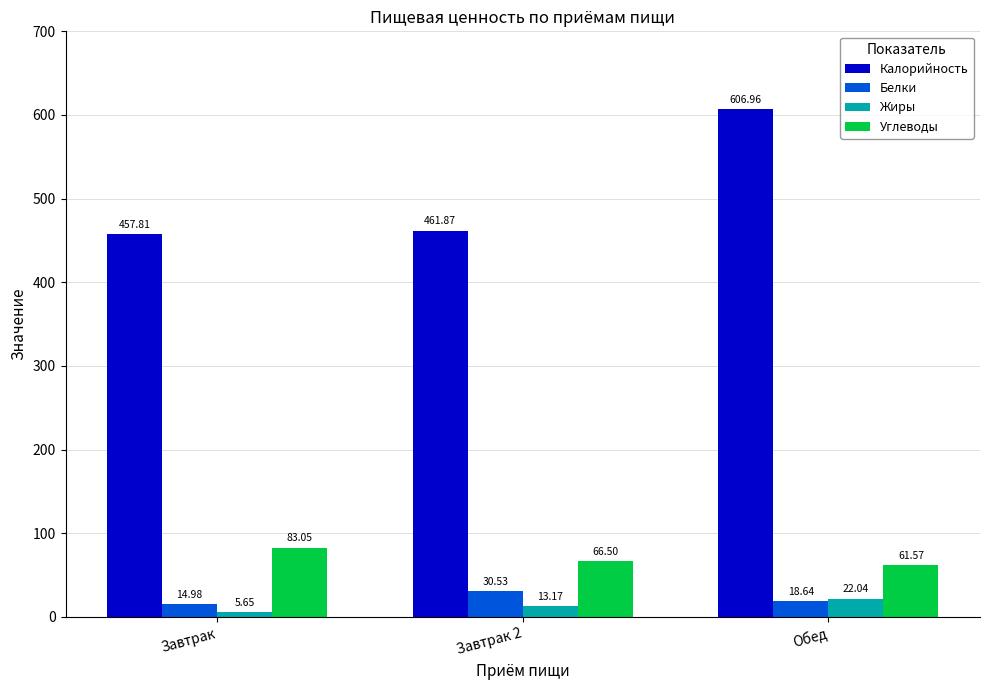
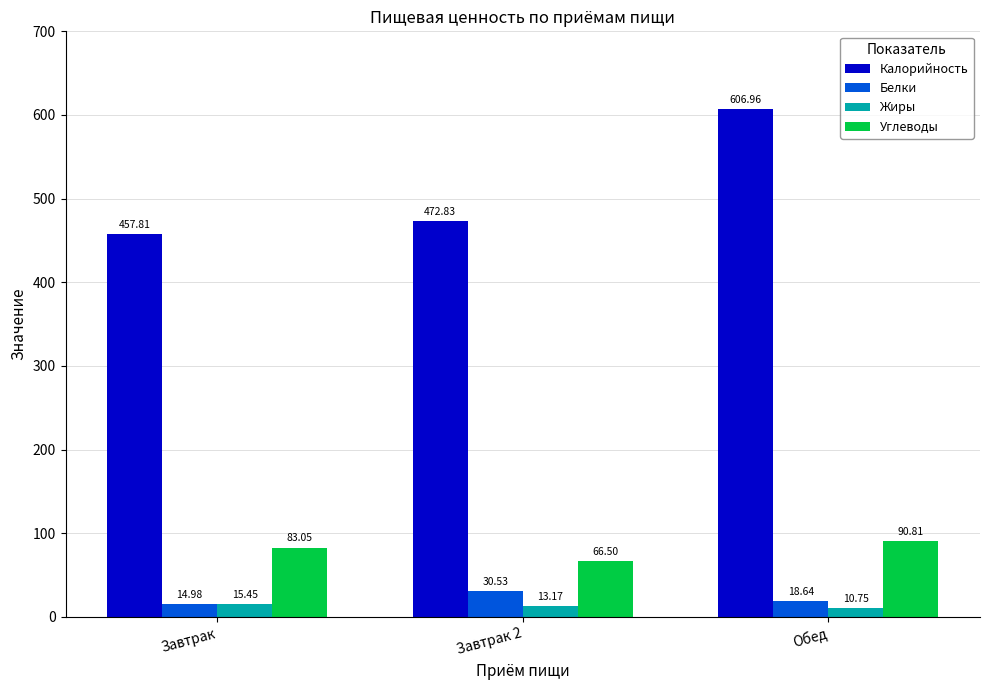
Жиры, Завтрак: 5.65 -> 15.45
Калорийность, Завтрак 2: 461.87 -> 472.83
Жиры, Обед: 22.04 -> 10.75
Углеводы, Обед: 61.57 -> 90.81
